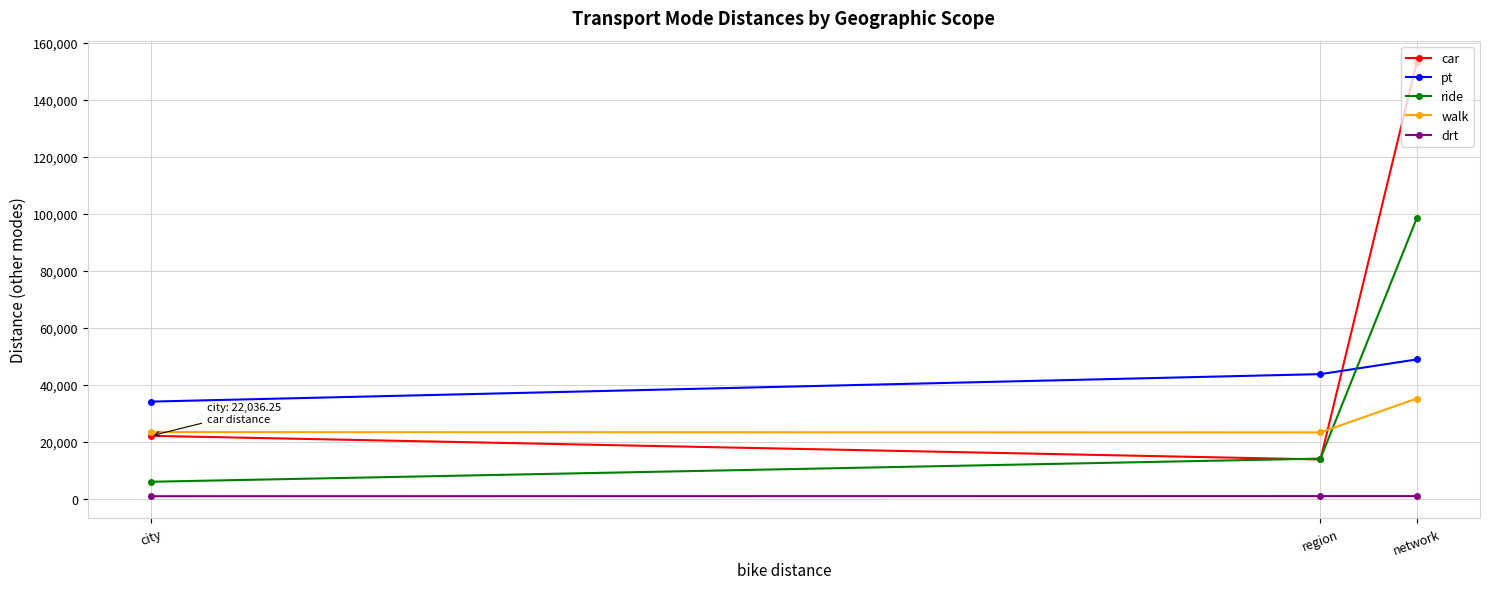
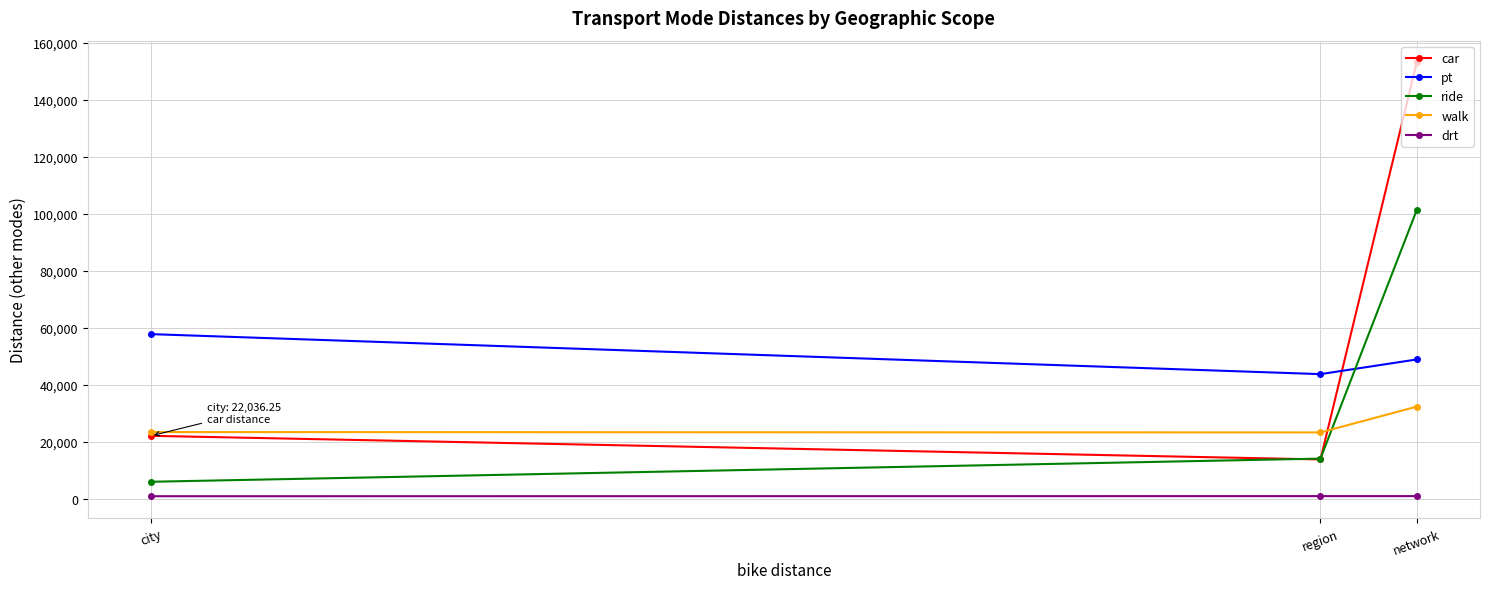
pt, city: 34,000 -> 58,000
ride, network: 98,000 -> 101,000
walk, network: 35,000 -> 32,000
